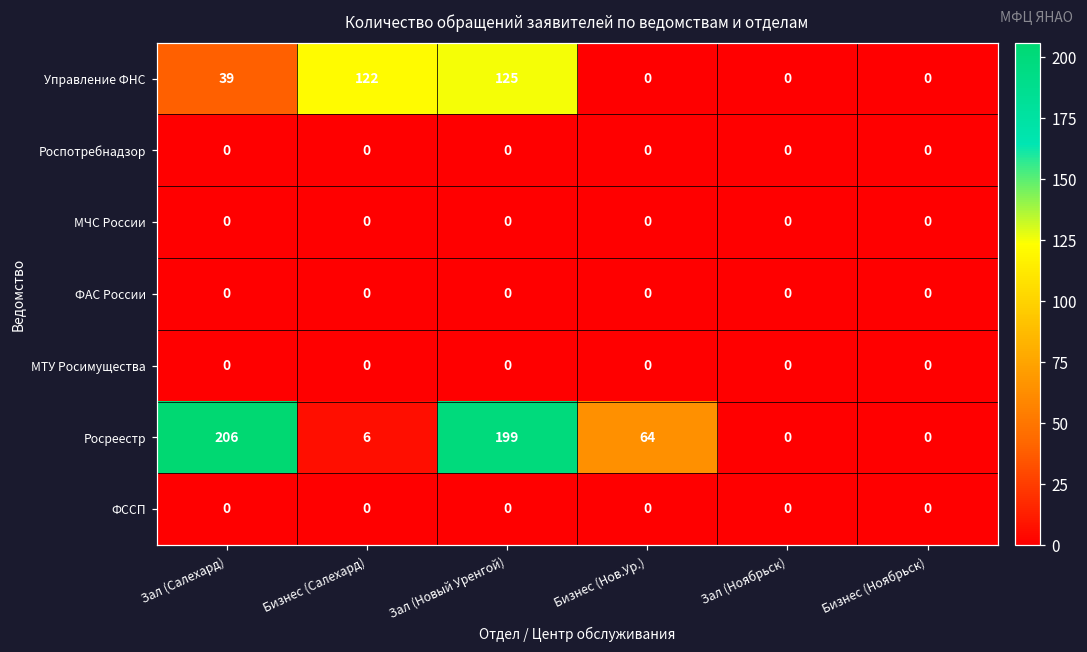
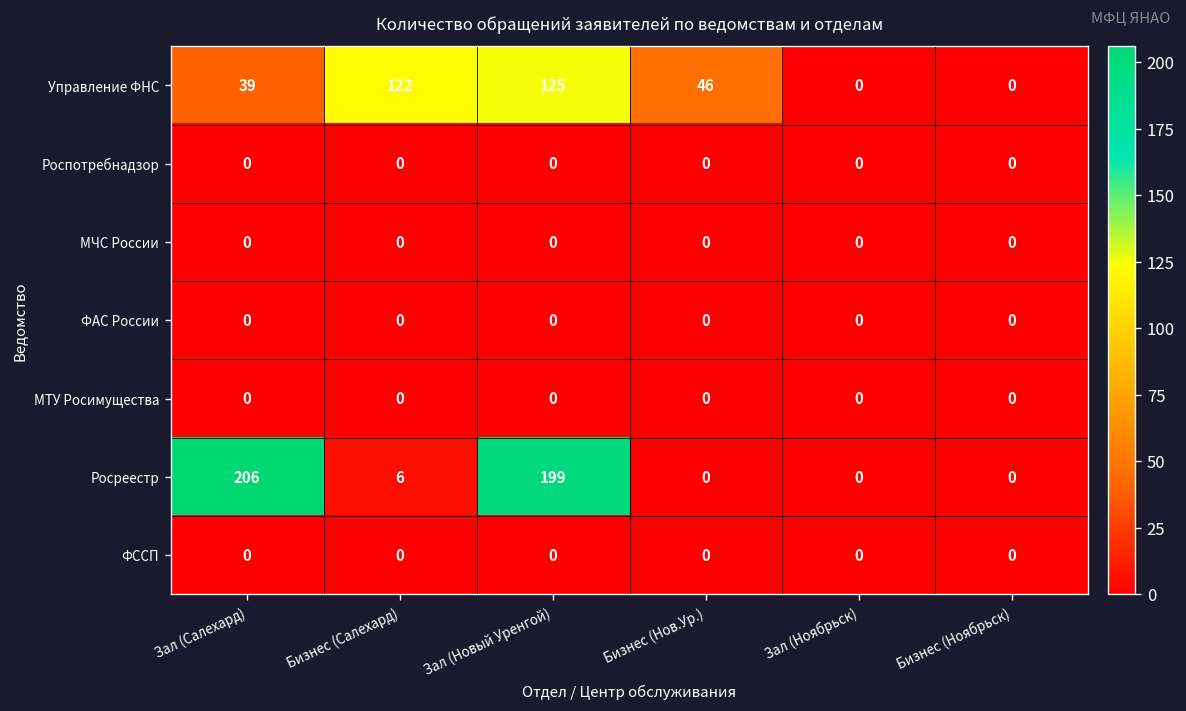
Управление ФНС, Бизнес (Нов.Ур.): 0 -> 46
Росреестр, Бизнес (Нов.Ур.): 64 -> 0
